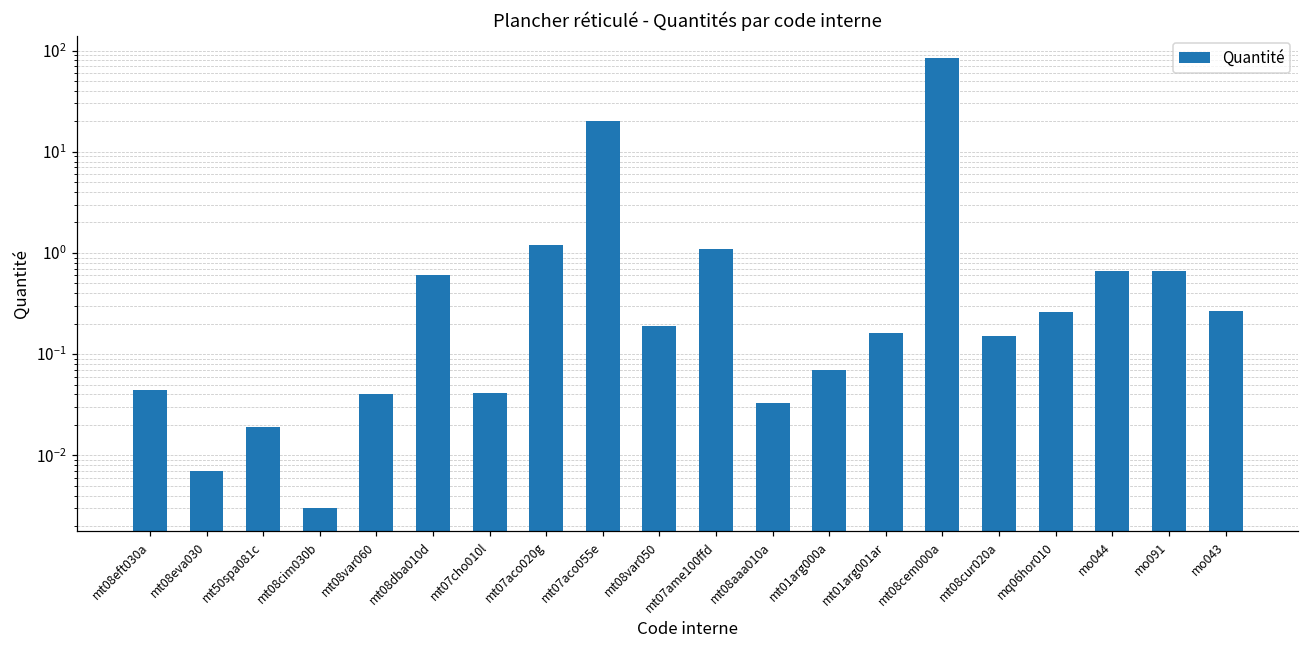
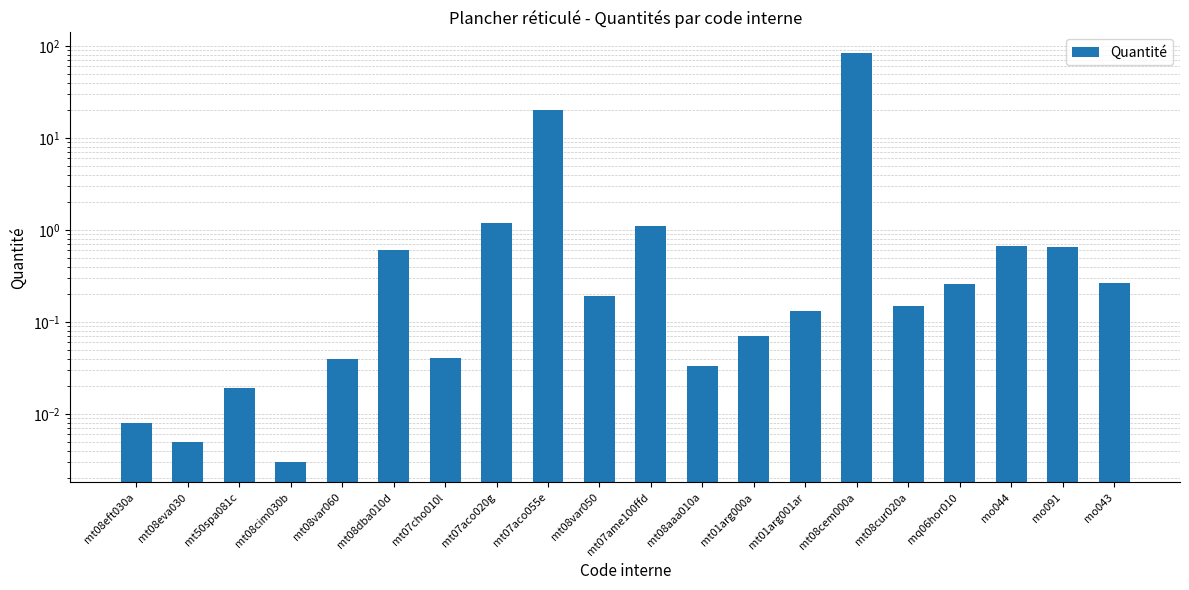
mt08eft030a: 0.04 -> 0.008
mt08eva030: 0.007 -> 0.005
mt01arg001ar: 0.16 -> 0.13
